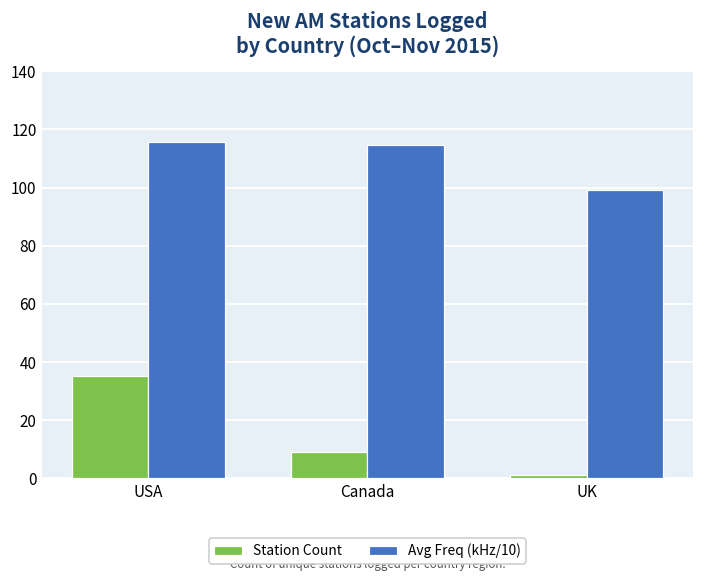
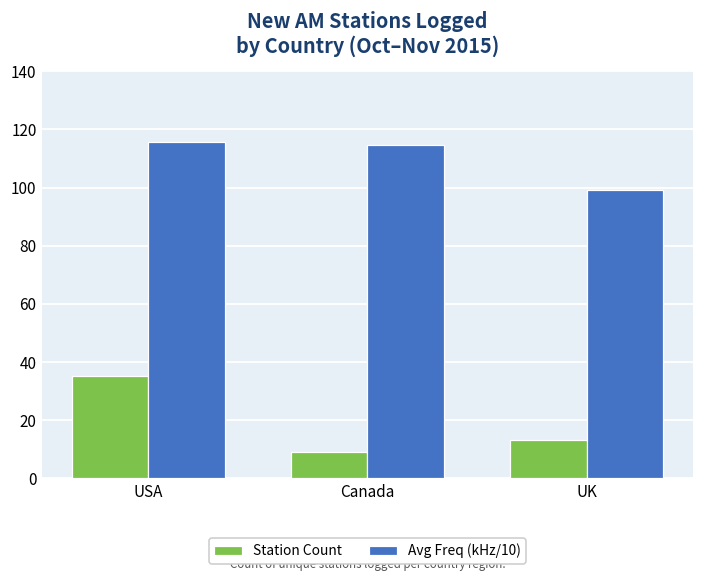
Station Count, UK: 1 -> 13
